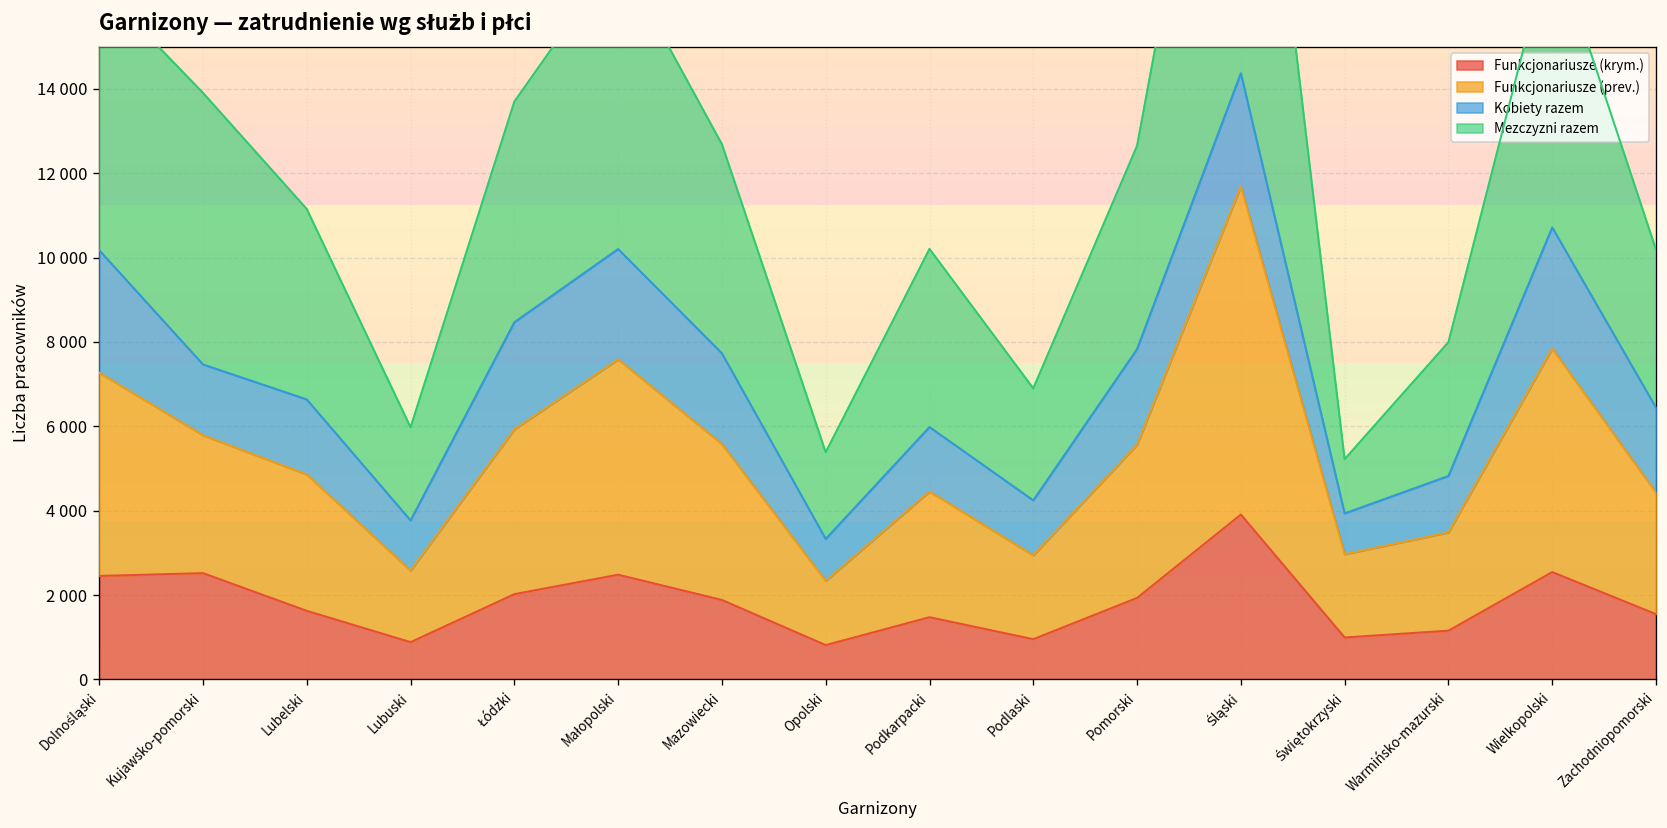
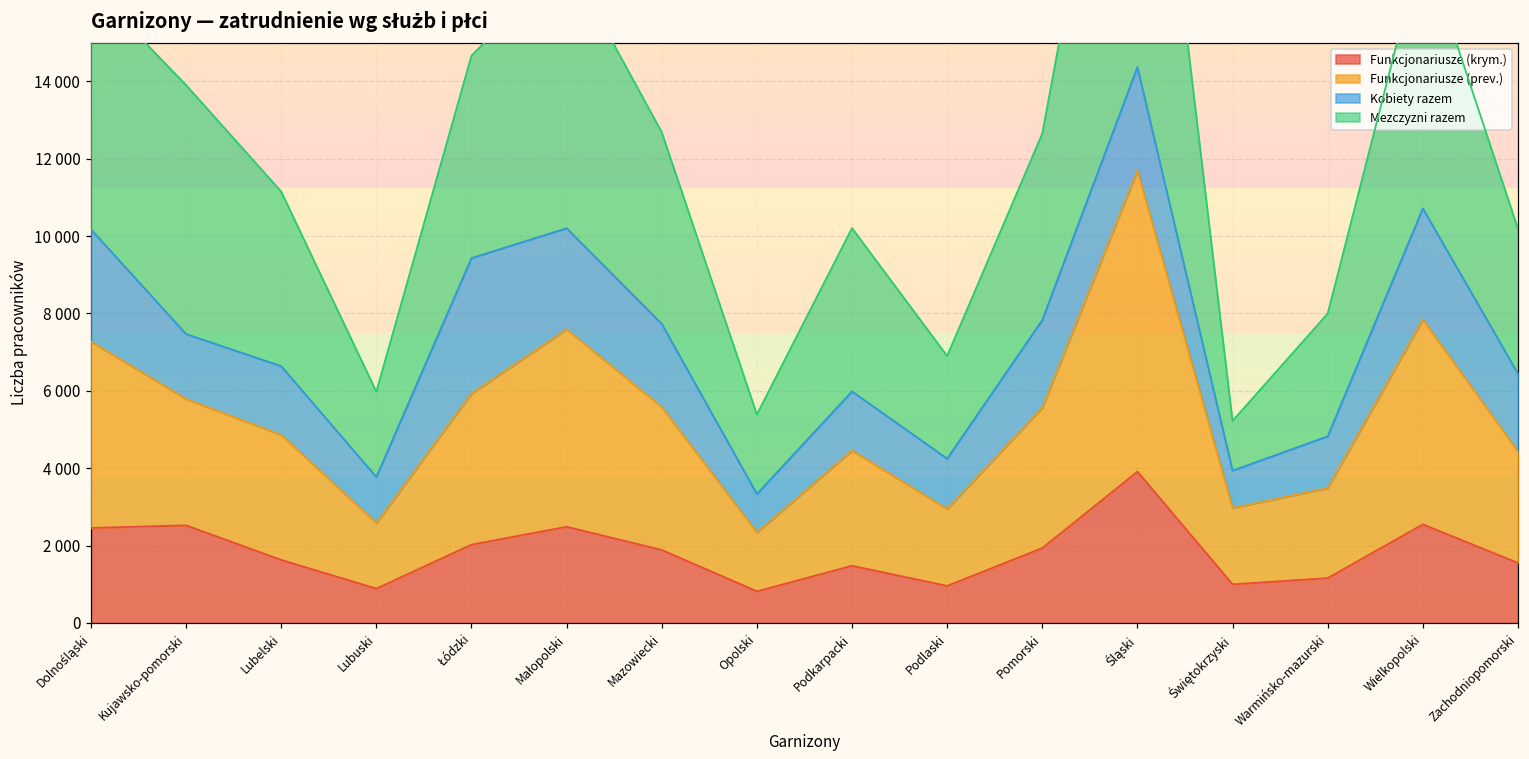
Kobiety razem, Łódzki: 2500 -> 3500
